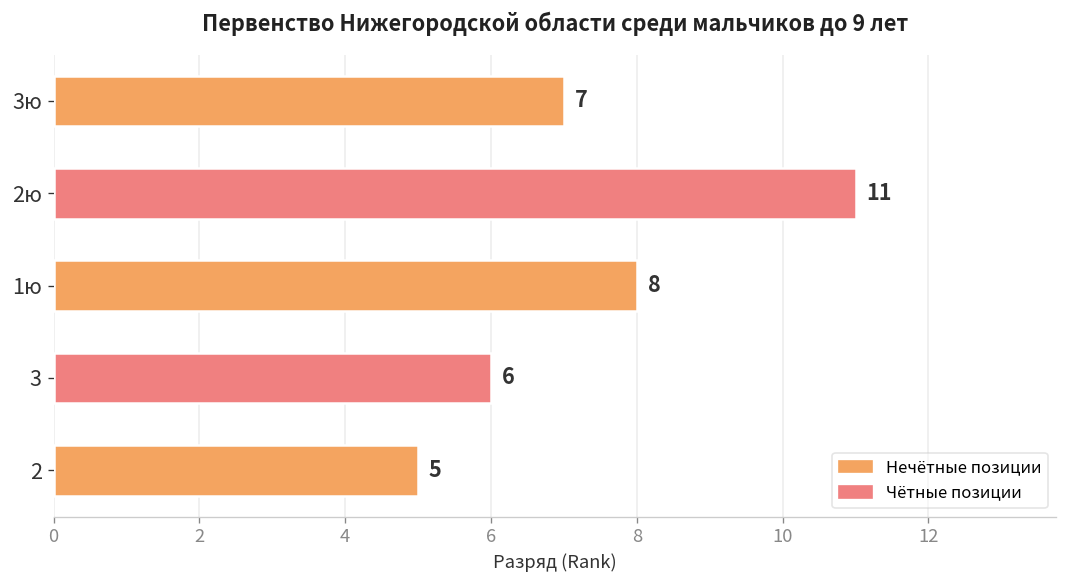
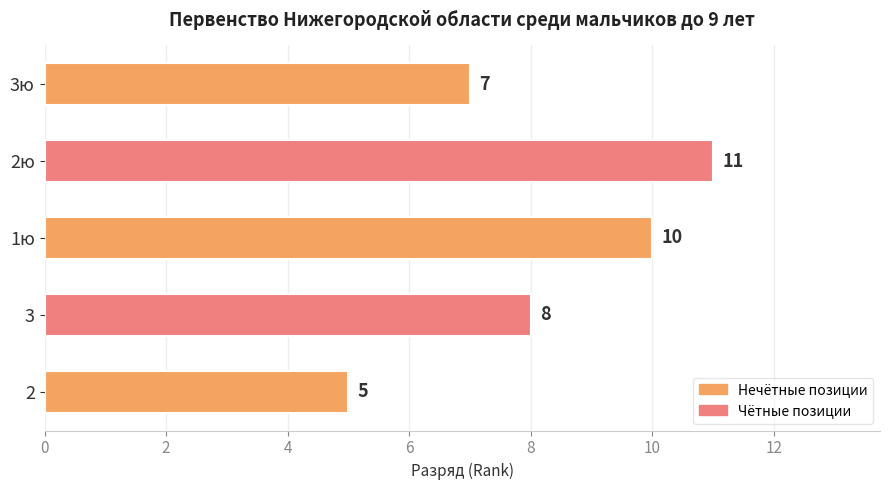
1ю: 8 -> 10
3: 6 -> 8
